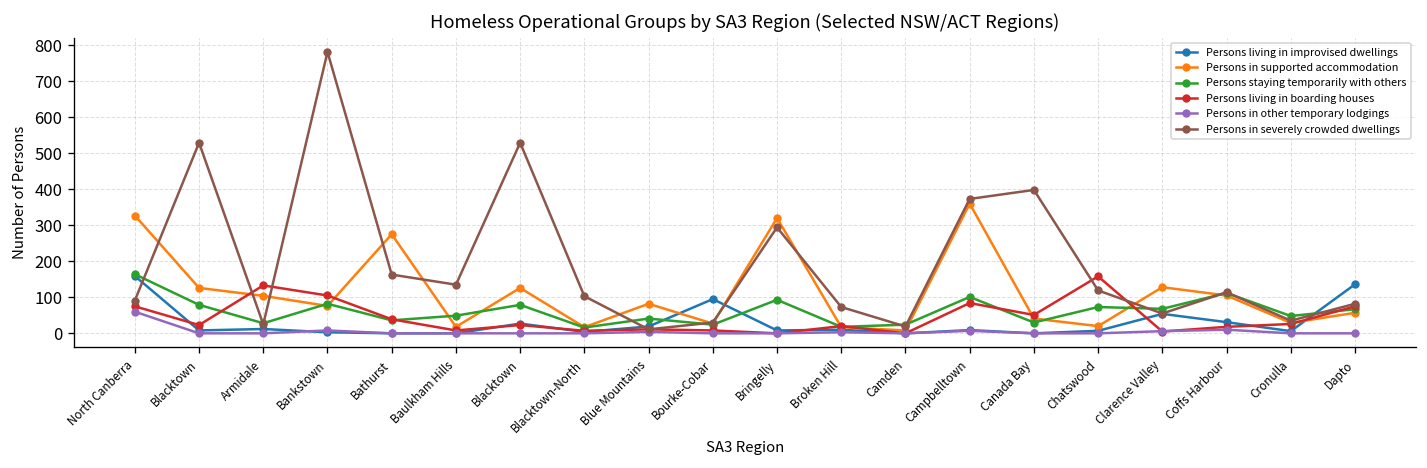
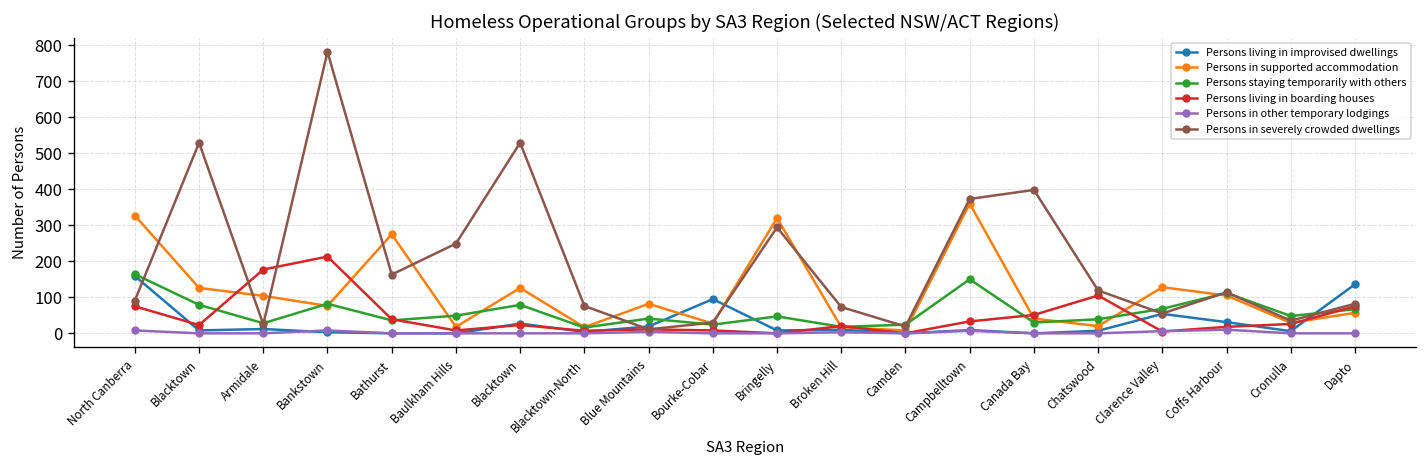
Persons in other temporary lodgings, North Canberra: 60 -> 10
Persons living in boarding houses, Armidale: 130 -> 180
Persons living in boarding houses, Bankstown: 110 -> 210
Persons in severely crowded dwellings, Baulkham Hills: 140 -> 250
Persons in severely crowded dwellings, Blacktown-North: 100 -> 80
Persons staying temporarily with others, Bringelly: 90 -> 50
Persons staying temporarily with others, Campbelltown: 100 -> 150
Persons living in boarding houses, Campbelltown: 80 -> 30
Persons staying temporarily with others, Chatswood: 70 -> 40
Persons living in boarding houses, Chatswood: 160 -> 110
